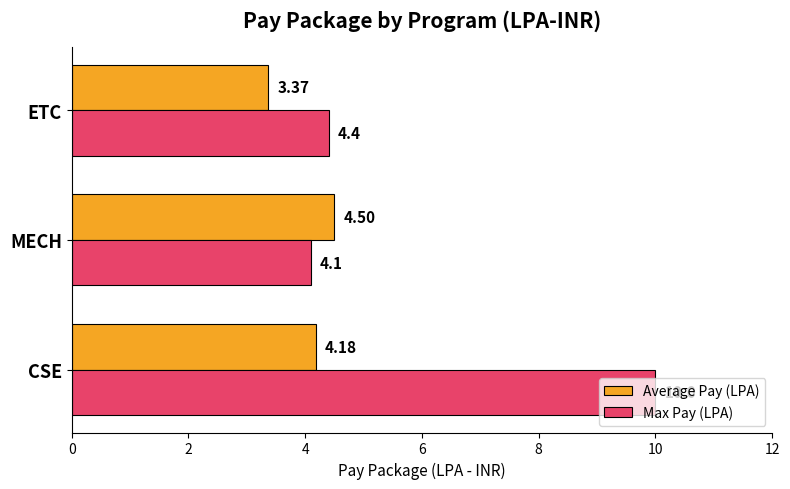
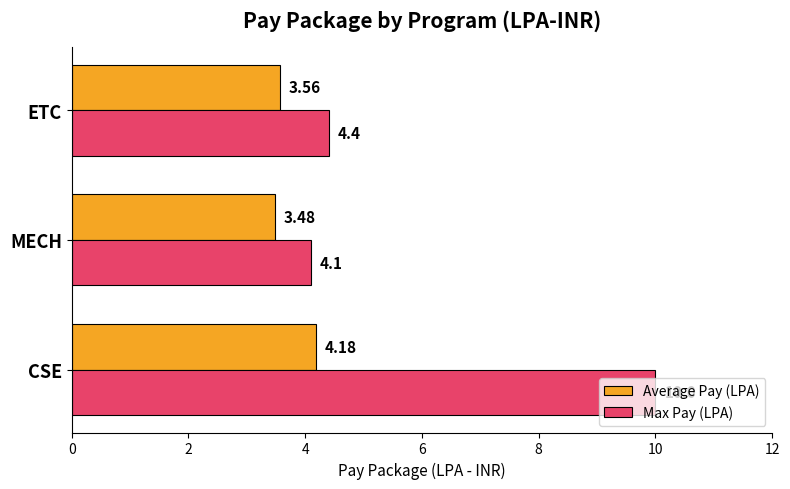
Average Pay (LPA), ETC: 3.37 -> 3.56
Average Pay (LPA), MECH: 4.50 -> 3.48
